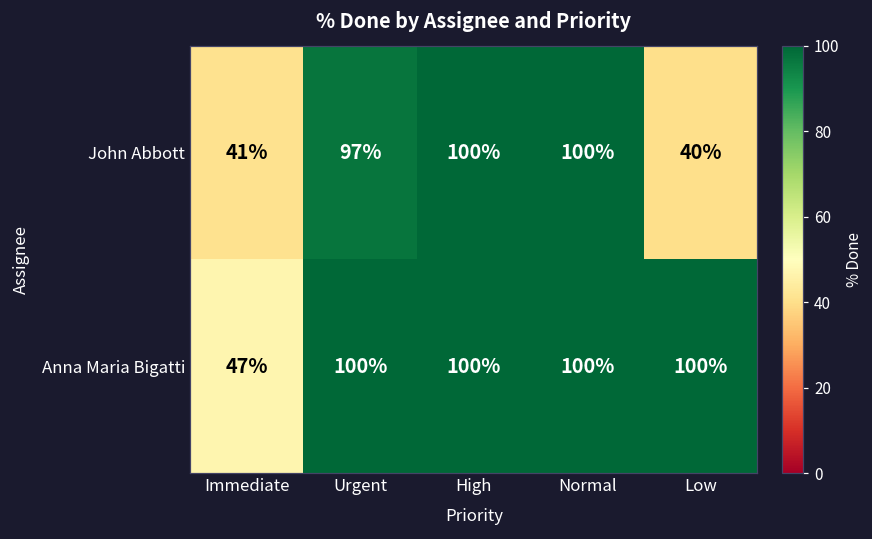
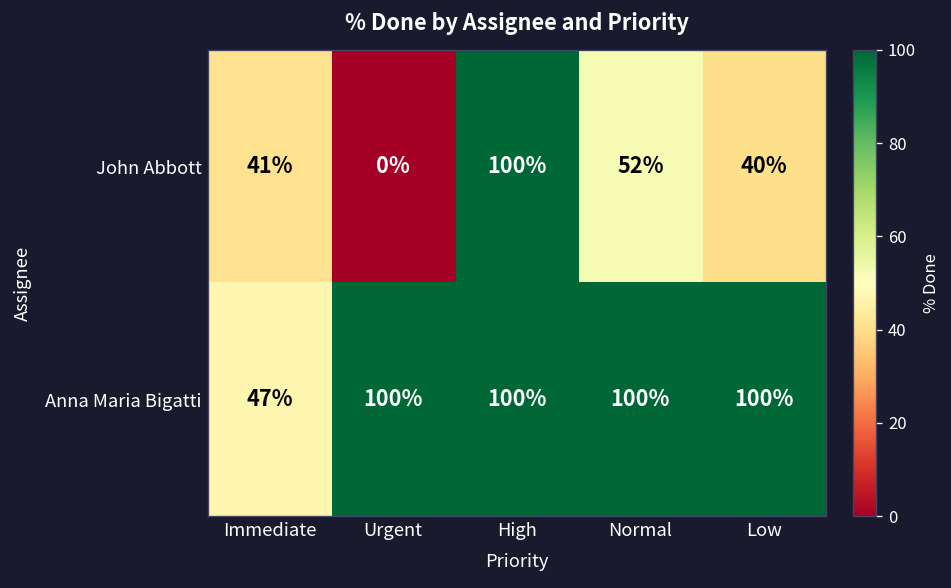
John Abbott, Urgent: 97% -> 0%
John Abbott, Normal: 100% -> 52%
